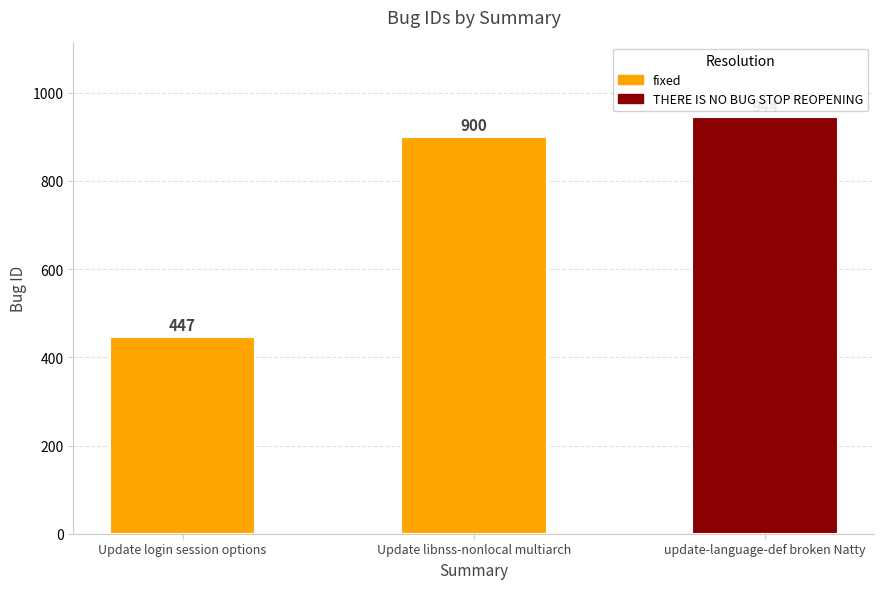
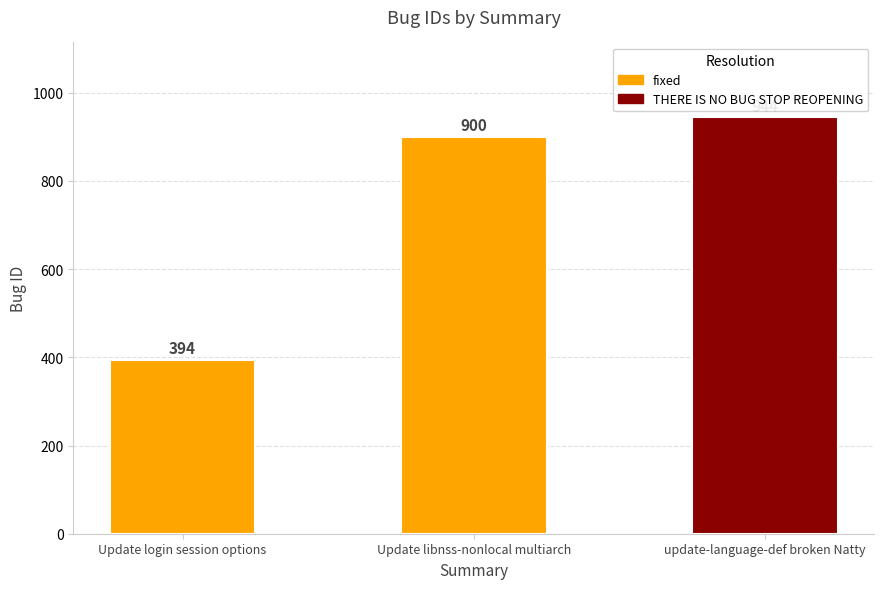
Update login session options: 447 -> 394
